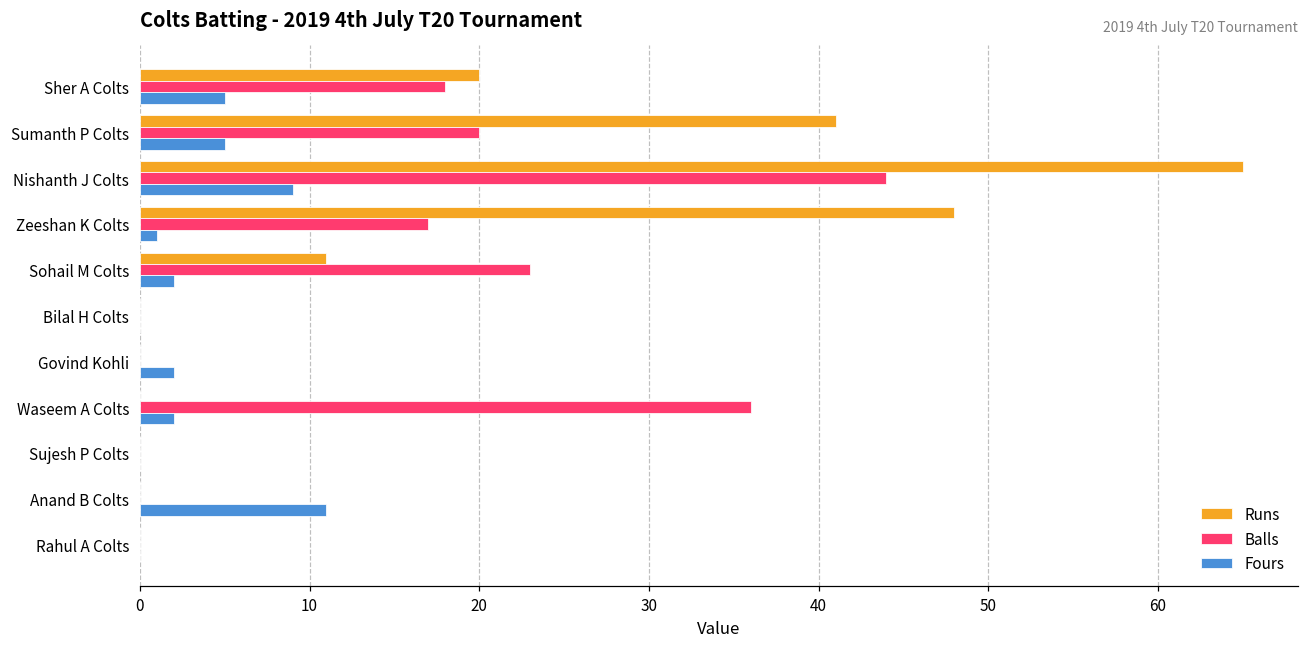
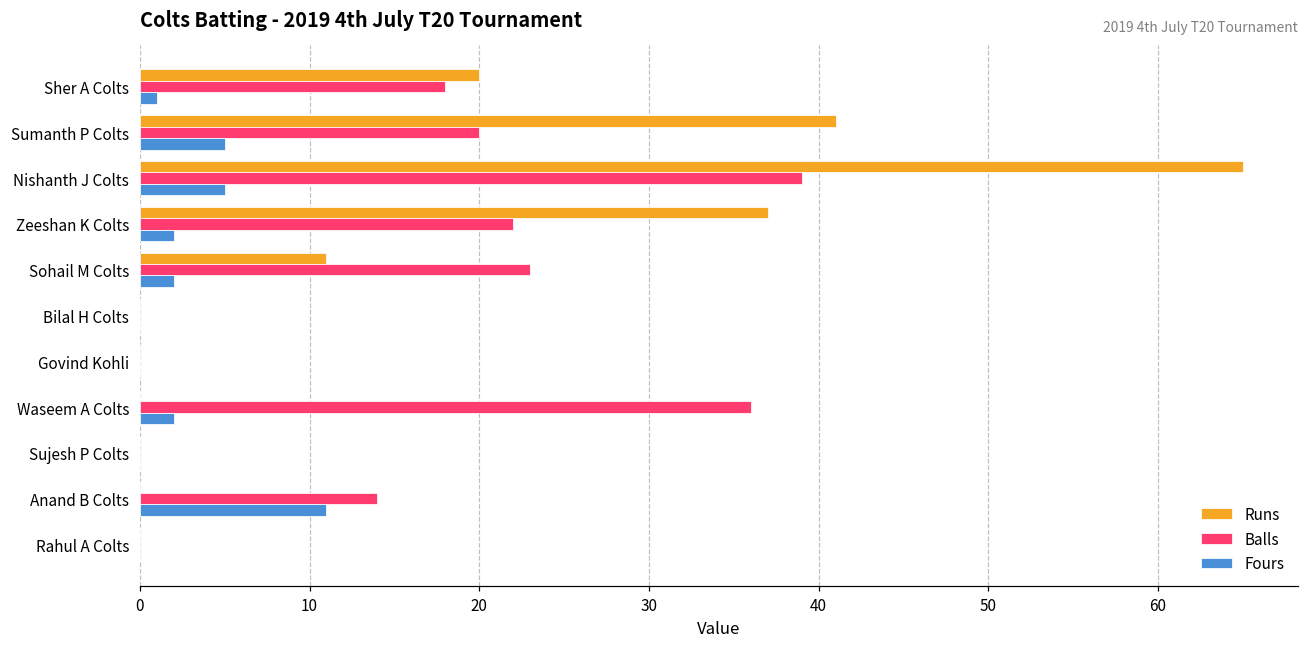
Fours, Sher A Colts: 5 -> 1
Balls, Nishanth J Colts: 44 -> 39
Fours, Nishanth J Colts: 9 -> 5
Runs, Zeeshan K Colts: 48 -> 37
Balls, Zeeshan K Colts: 17 -> 22
Fours, Zeeshan K Colts: 1 -> 2
Fours, Govind Kohli: 2 -> 0
Balls, Anand B Colts: 0 -> 14
